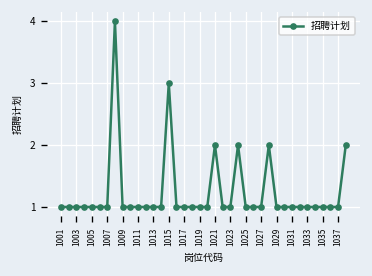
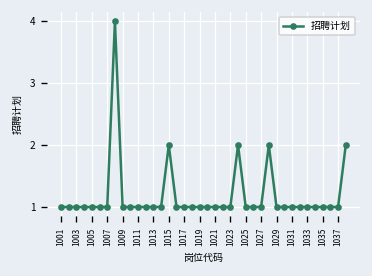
1015: 3 -> 2
1021: 2 -> 1
